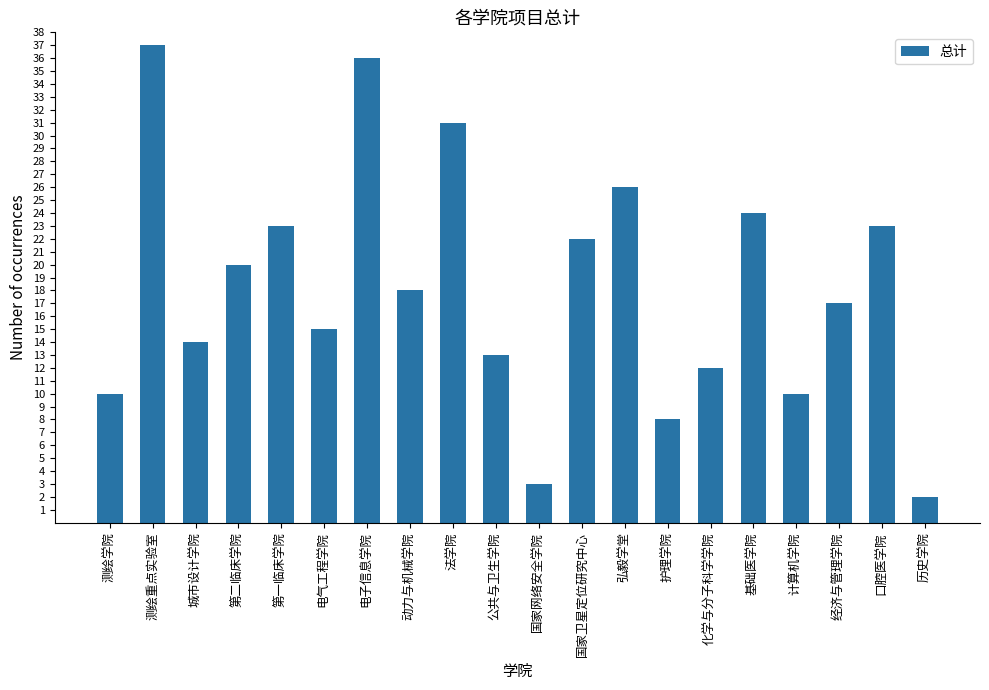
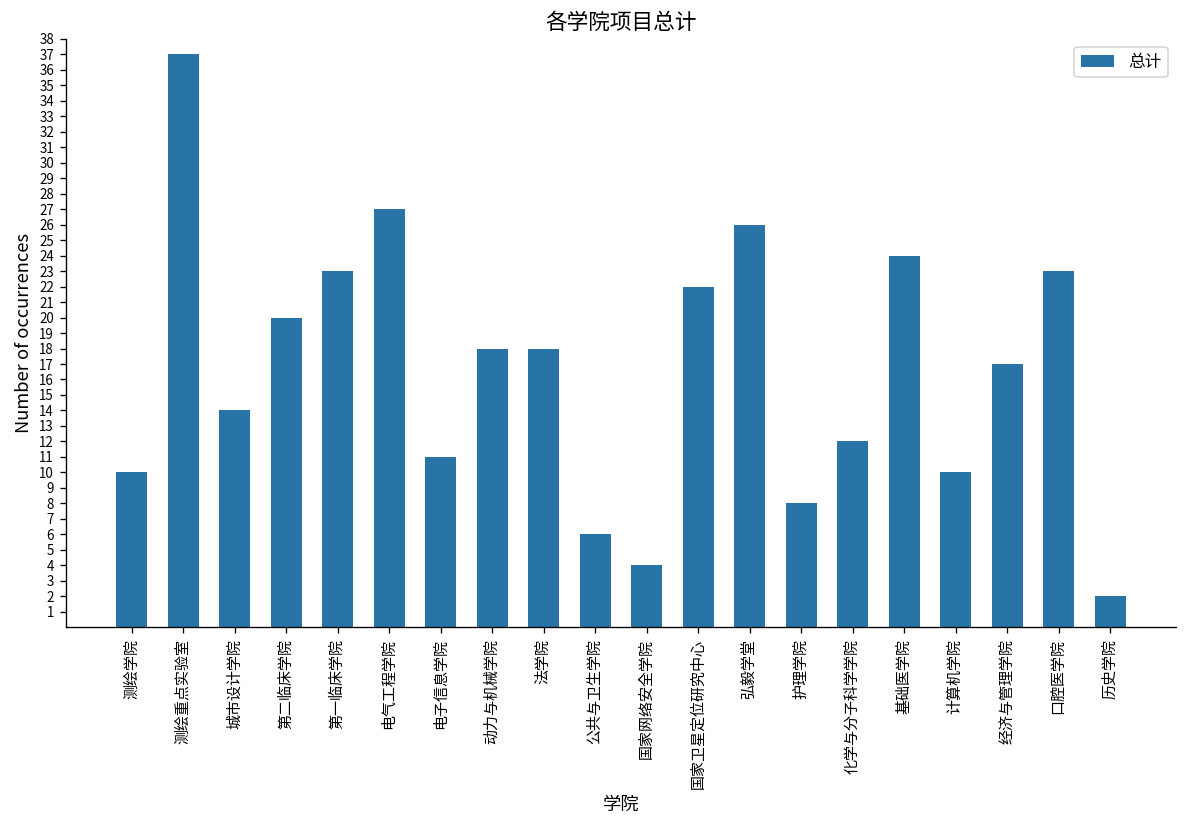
电气工程学院: 15 -> 27
电子信息学院: 36 -> 11
法学院: 31 -> 18
公共与卫生学院: 13 -> 6
国家网络安全学院: 3 -> 4
